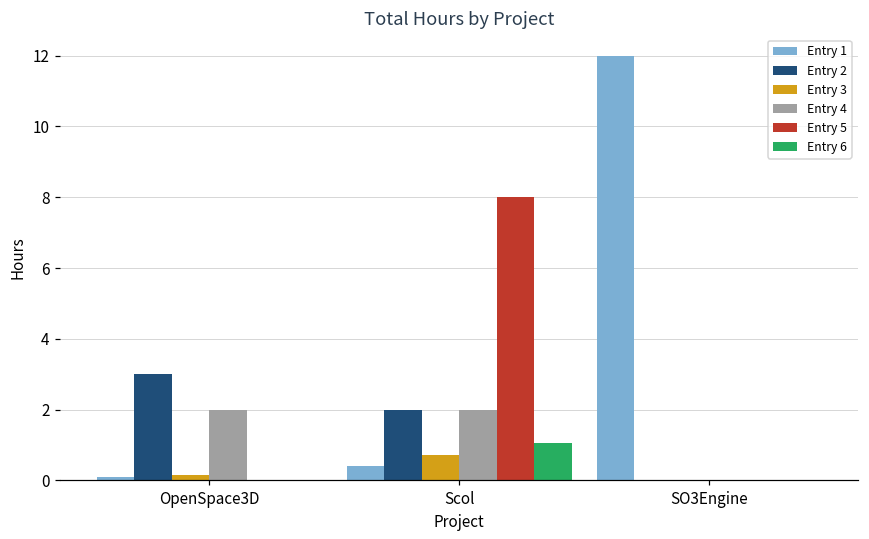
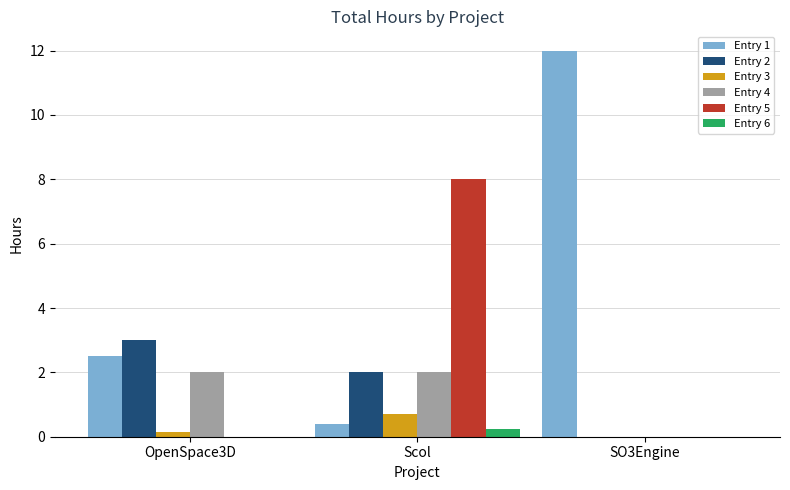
Entry 1, OpenSpace3D: 0.1 -> 2.5
Entry 6, Scol: 1.1 -> 0.3
